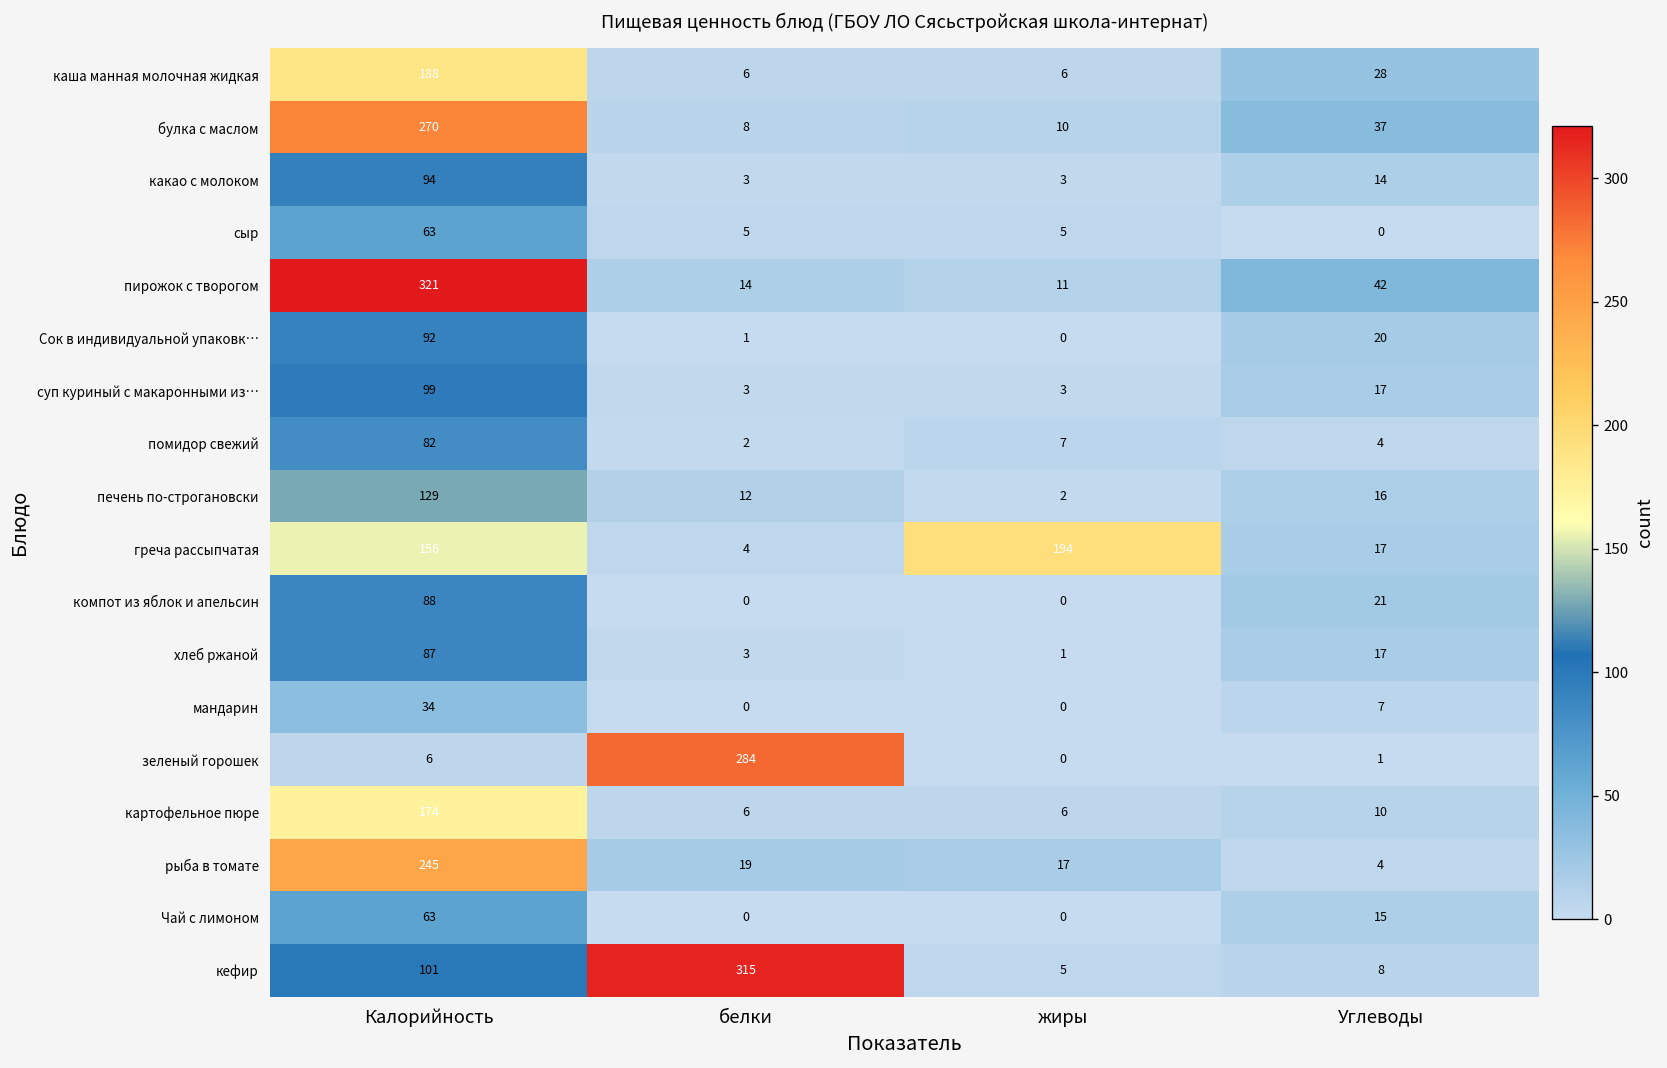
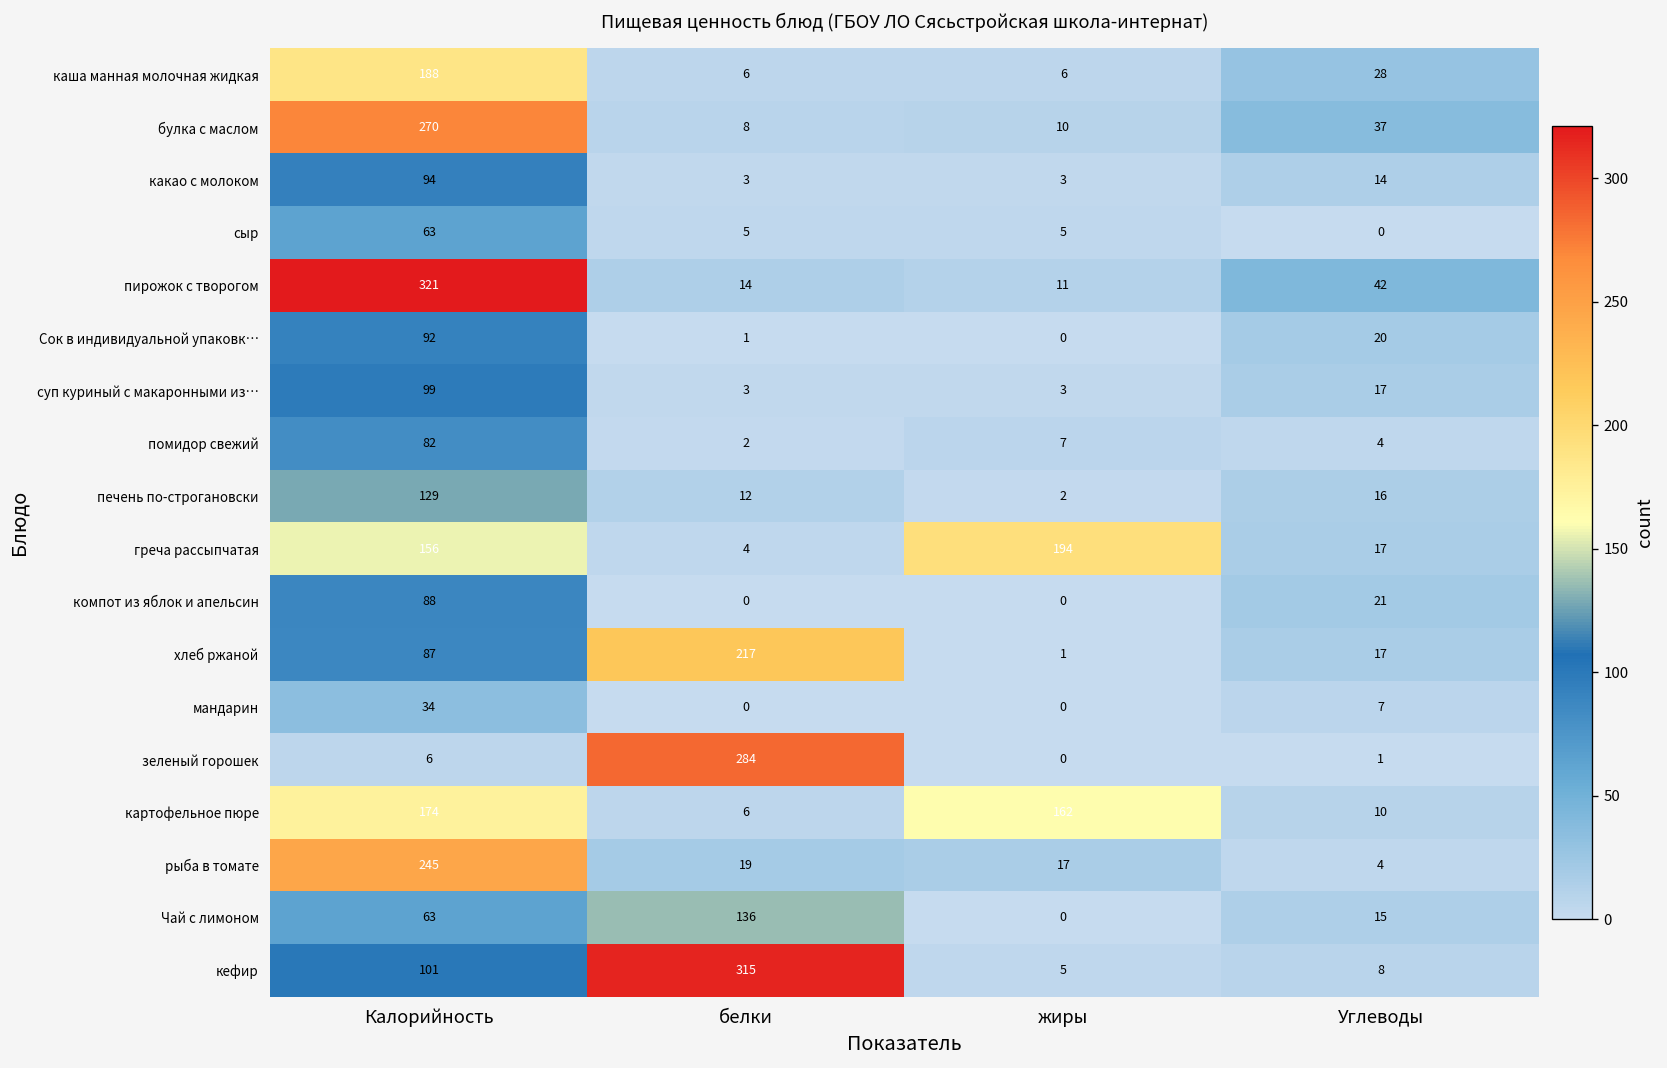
хлеб ржаной, белки: 3 -> 217
картофельное пюре, жиры: 6 -> 162
Чай с лимоном, белки: 0 -> 136
